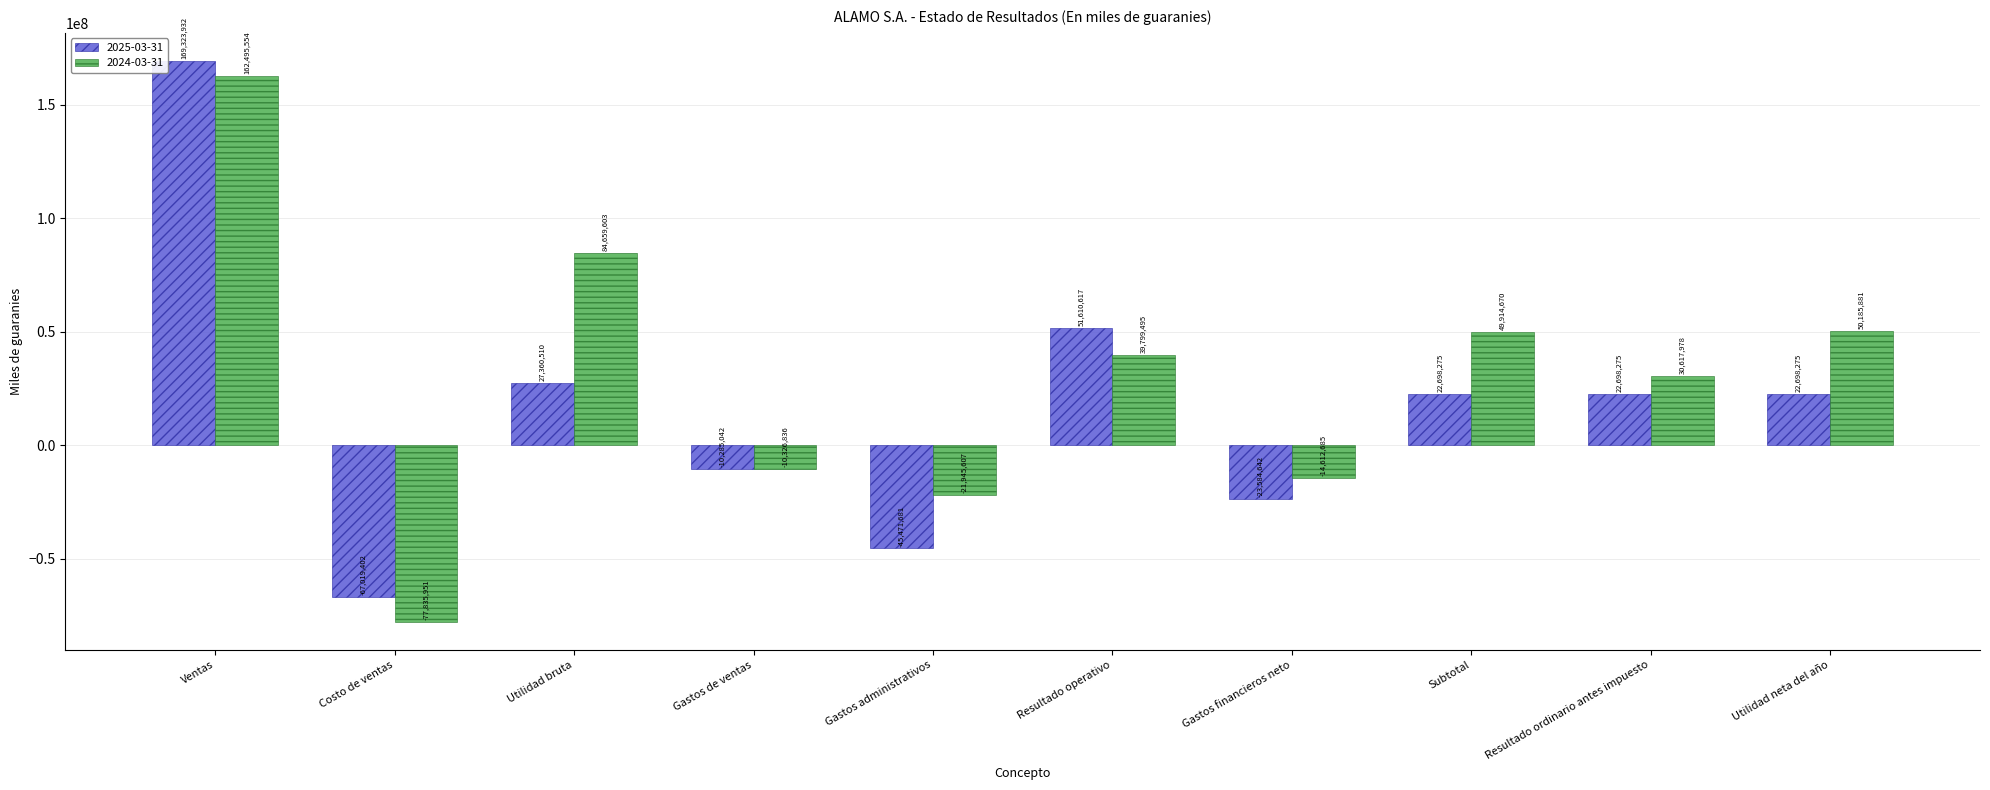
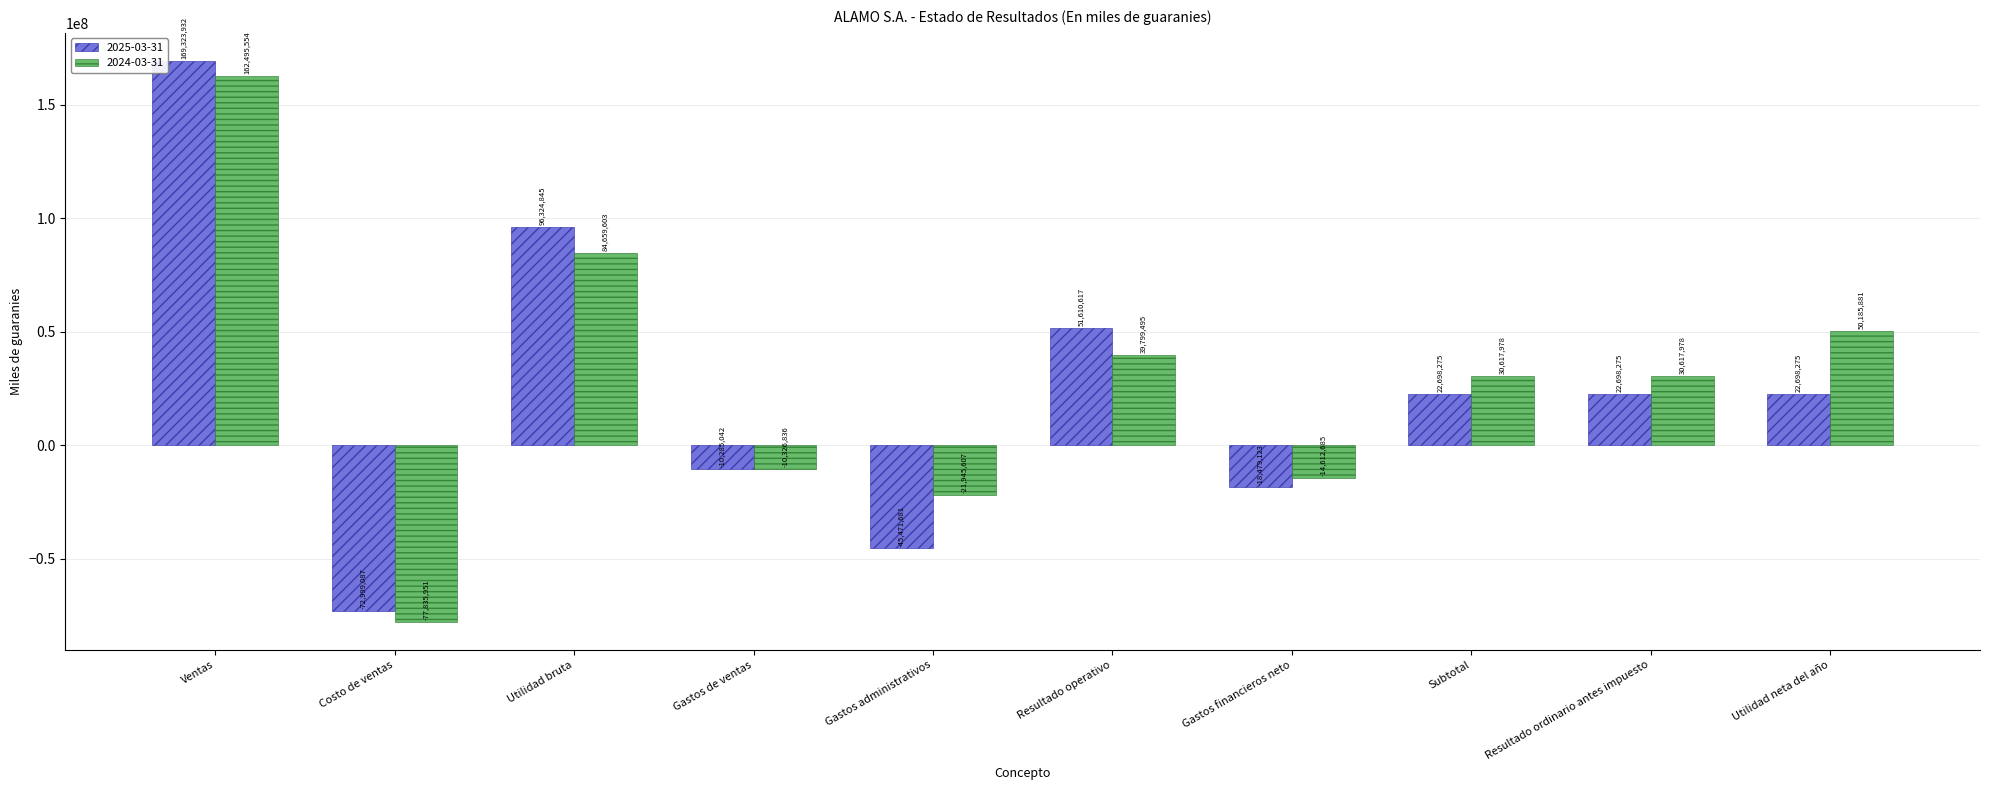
2025-03-31, Costo de ventas: -67,019,402 -> -72,999,087
2025-03-31, Utilidad bruta: 27,360,510 -> 96,324,845
2025-03-31, Gastos financieros neto: -23,584,642 -> -18,479,123
2024-03-31, Subtotal: 49,914,670 -> 30,617,978
